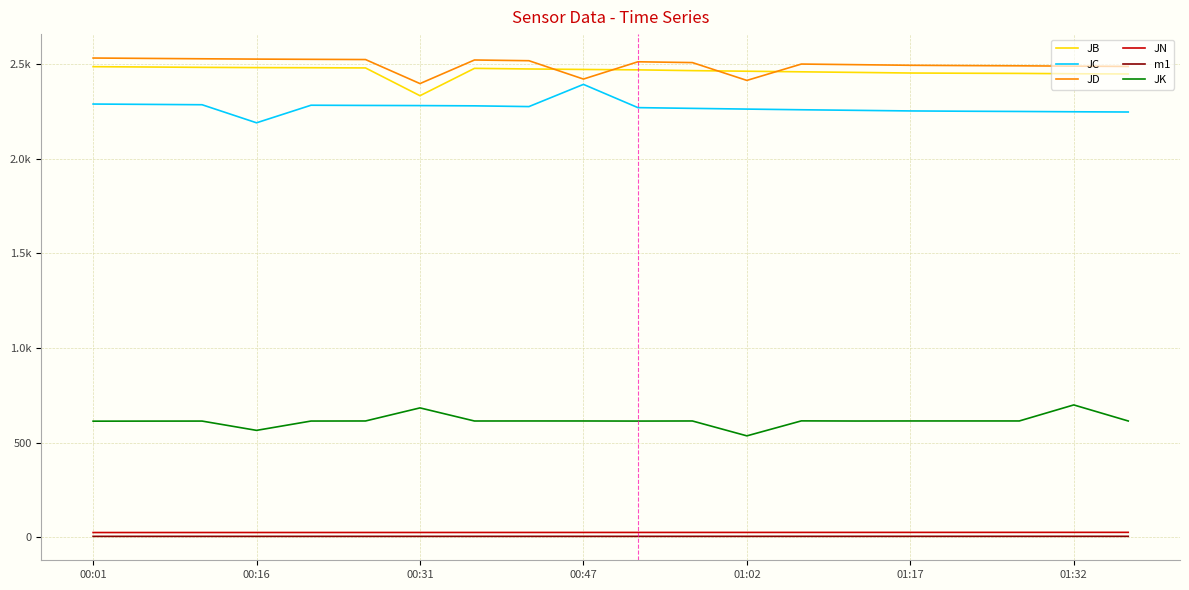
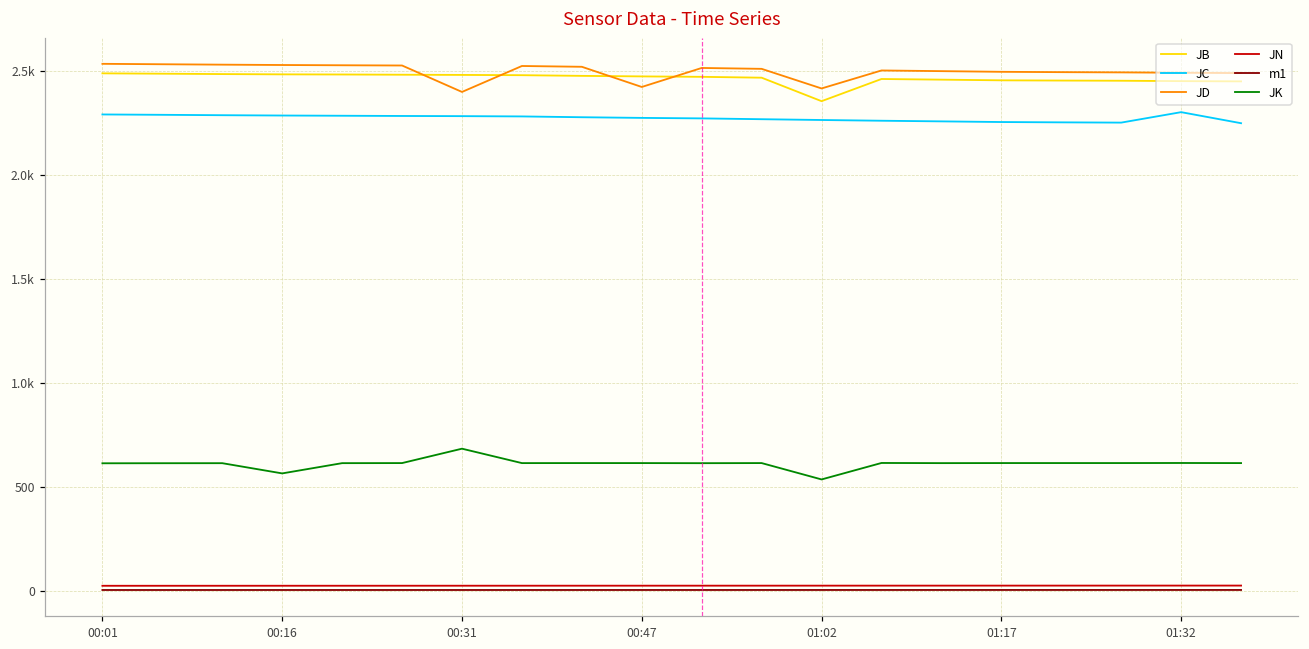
JC, 00:16: 2190 -> 2290
JB, 00:31: 2330 -> 2480
JC, 00:47: 2390 -> 2270
JB, 01:02: 2460 -> 2350
JC, 01:32: 2250 -> 2300
JK, 01:32: 700 -> 610
